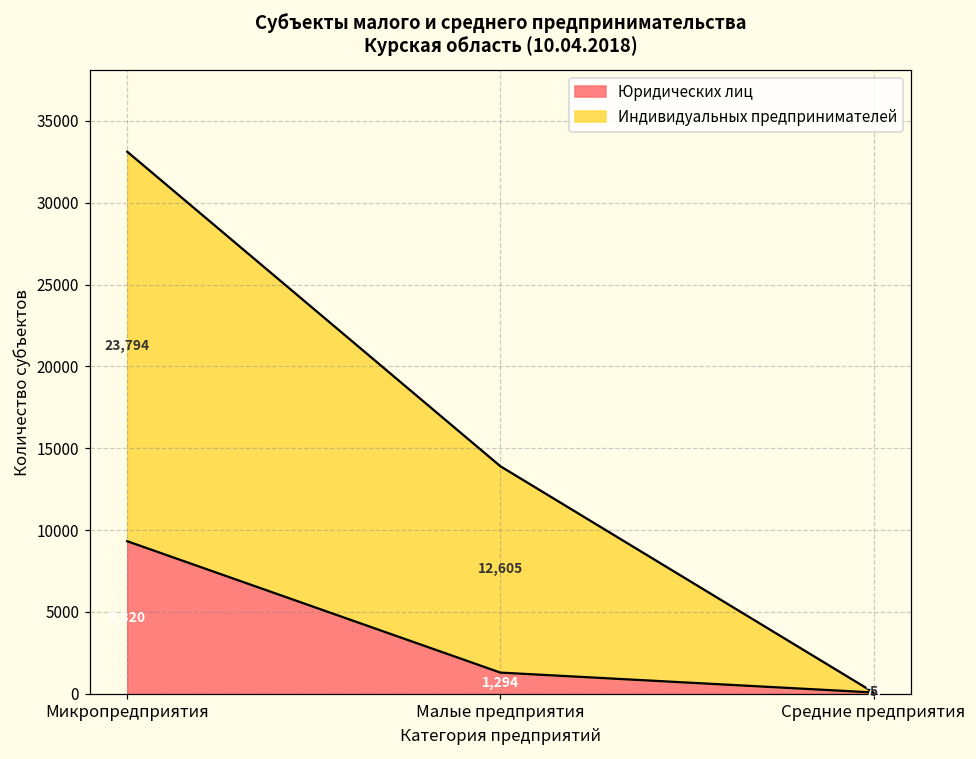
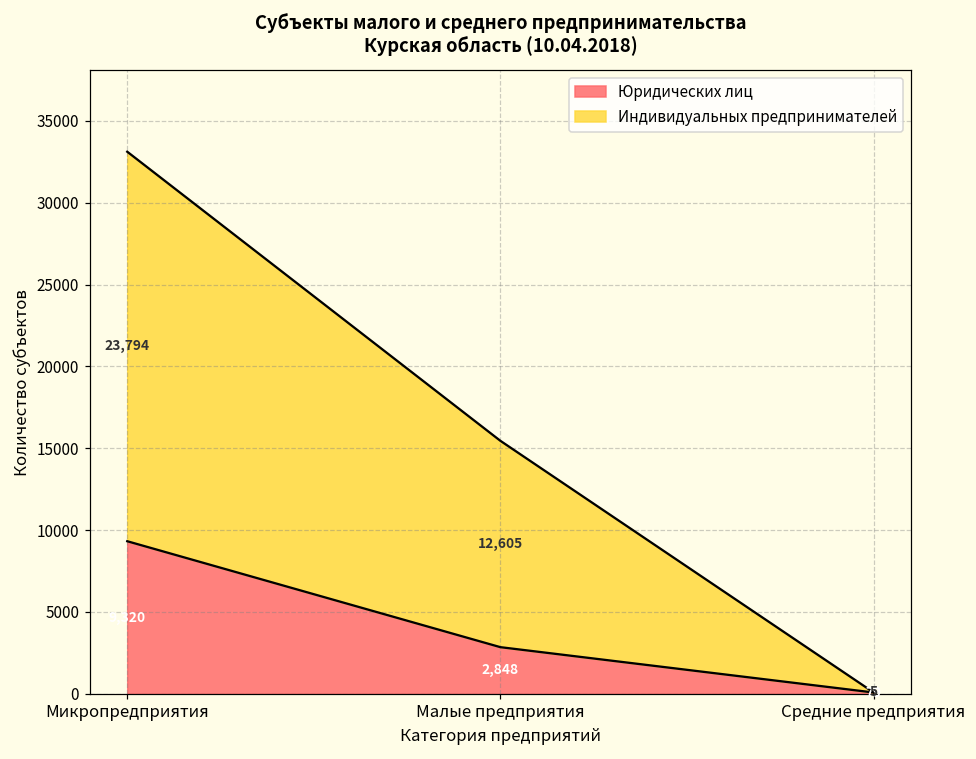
Юридических лиц, Малые предприятия: 1,294 -> 2,848
